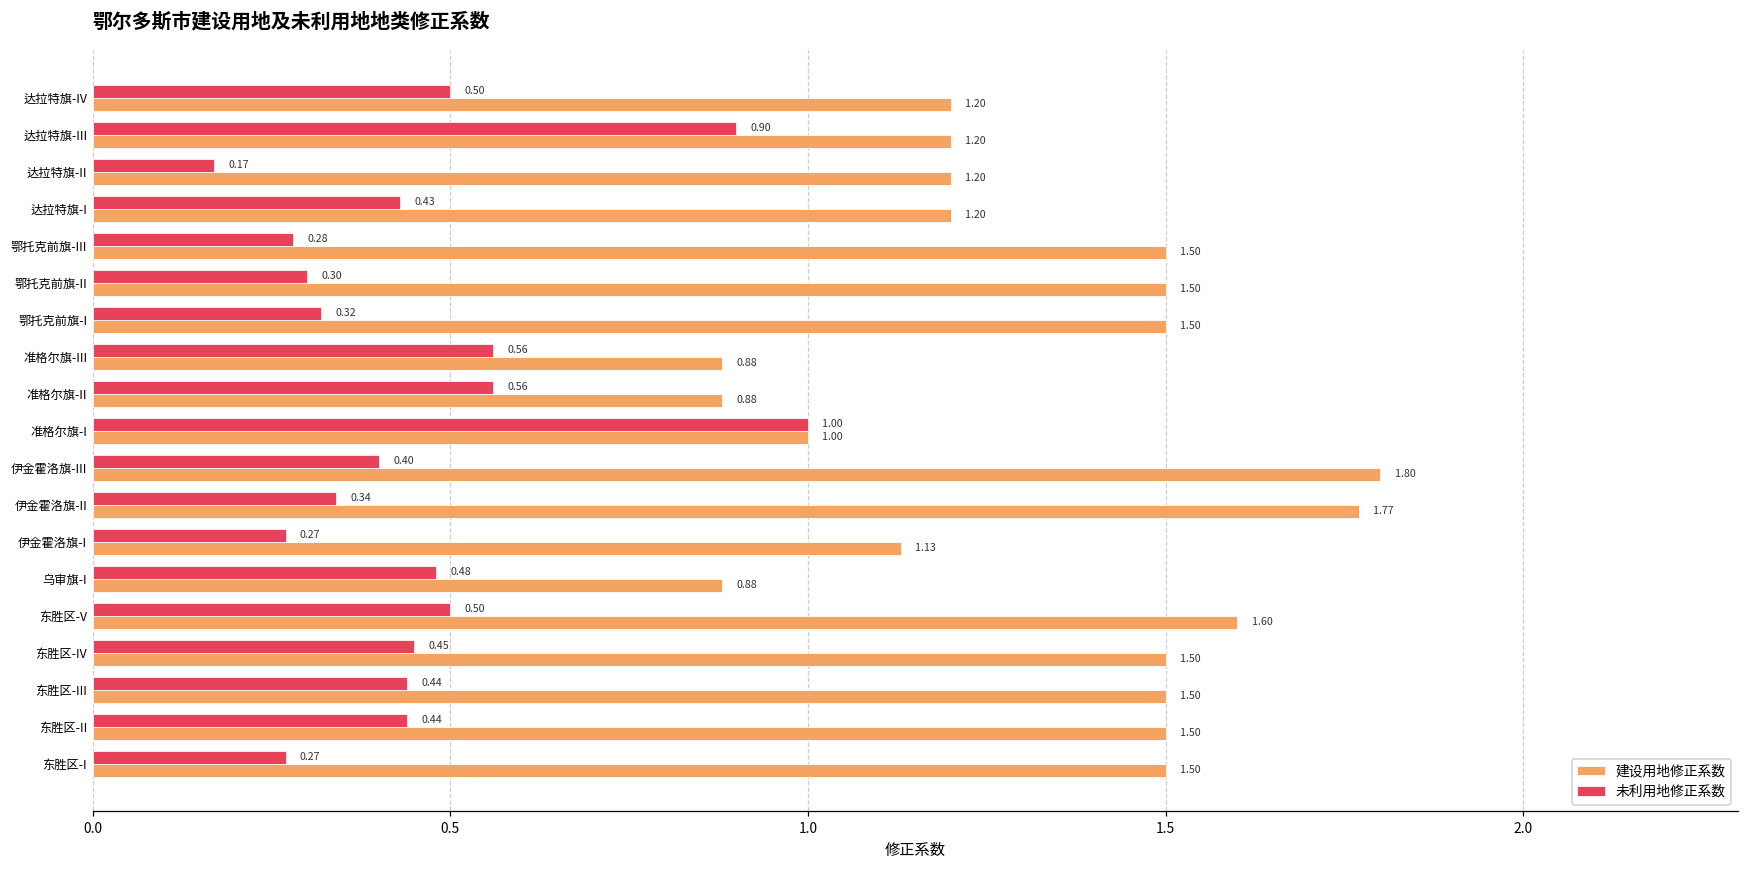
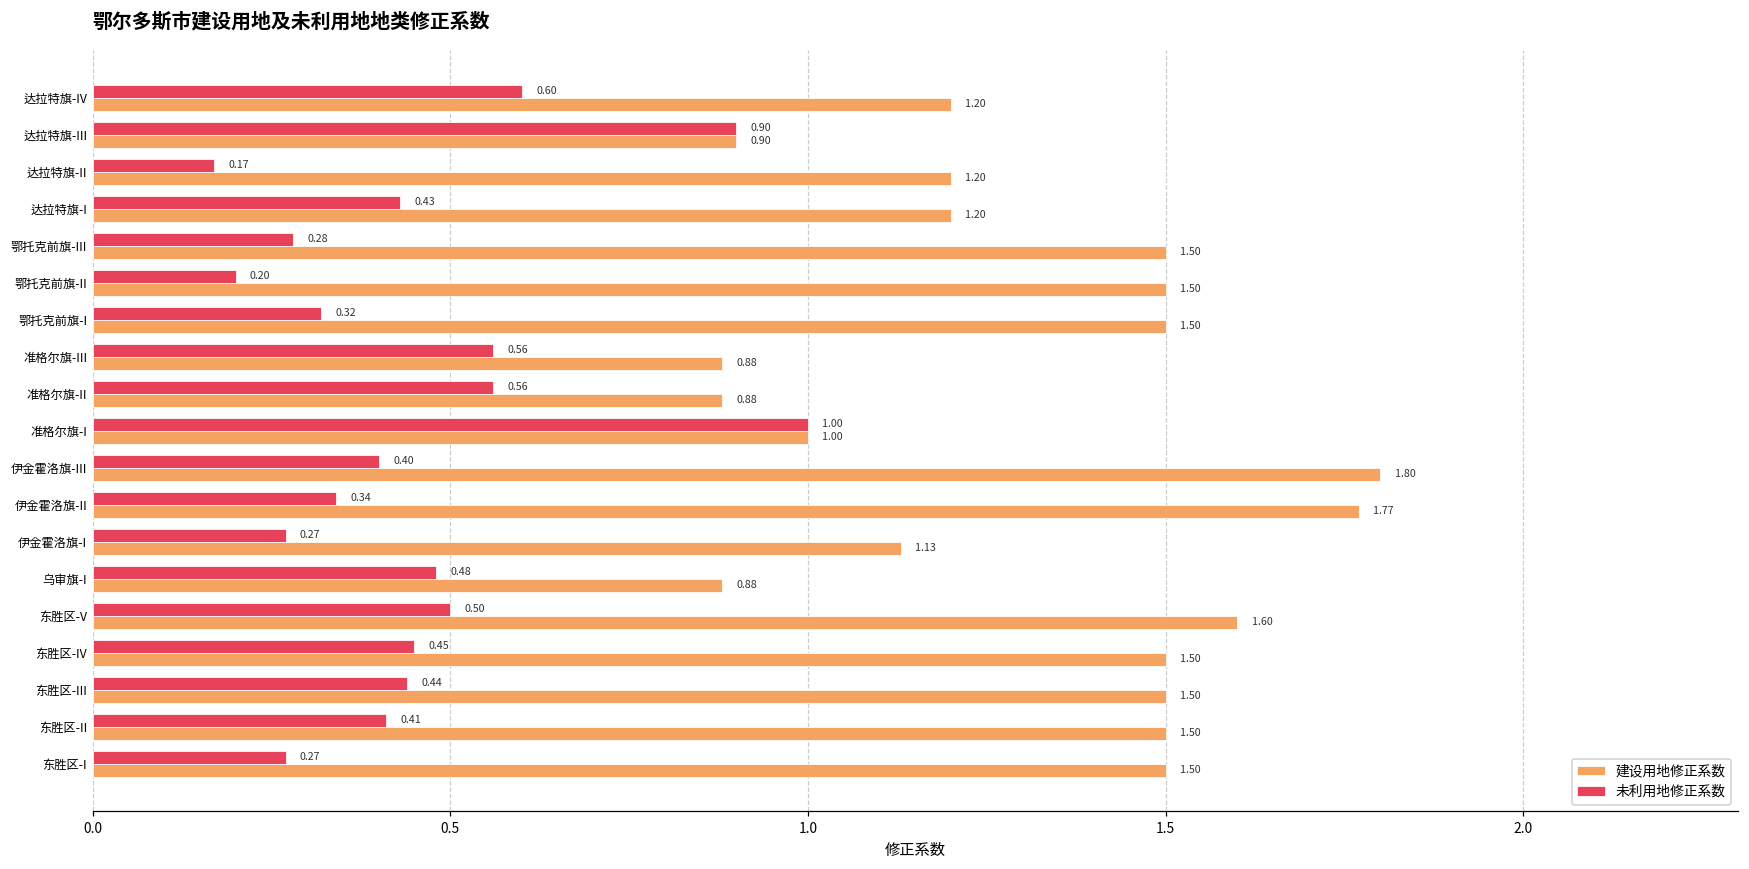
未利用地修正系数, 达拉特旗-IV: 0.50 -> 0.60
建设用地修正系数, 达拉特旗-III: 1.20 -> 0.90
未利用地修正系数, 鄂托克前旗-II: 0.30 -> 0.20
未利用地修正系数, 东胜区-II: 0.44 -> 0.41
